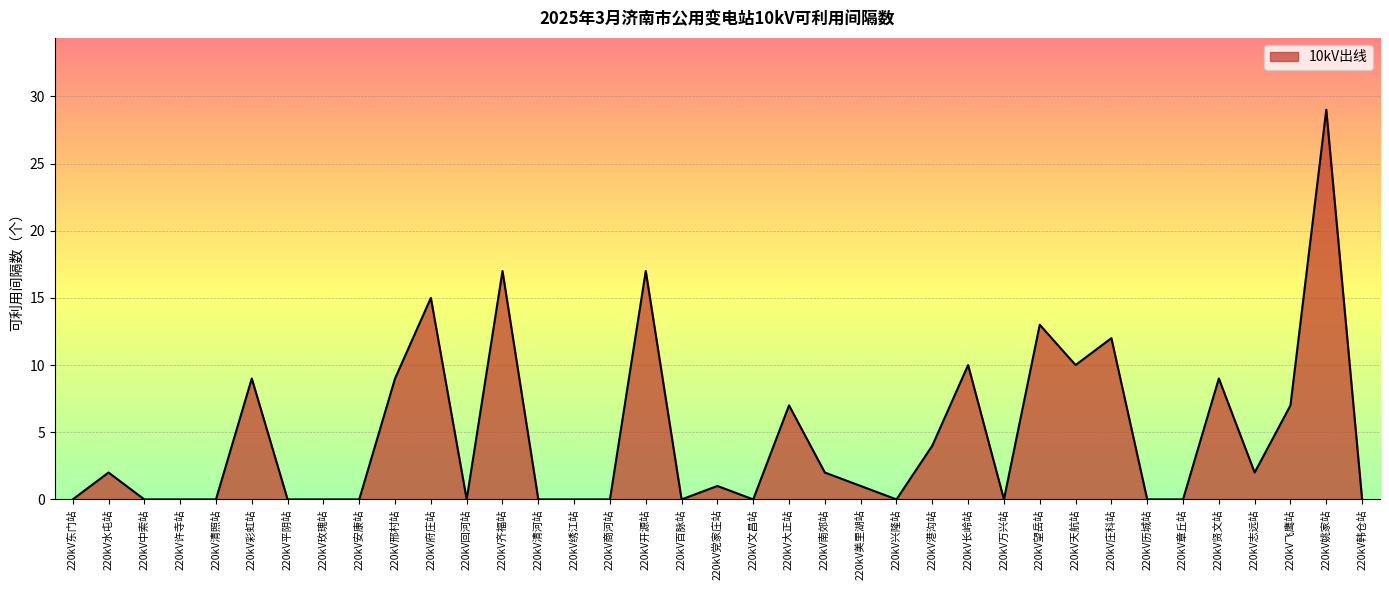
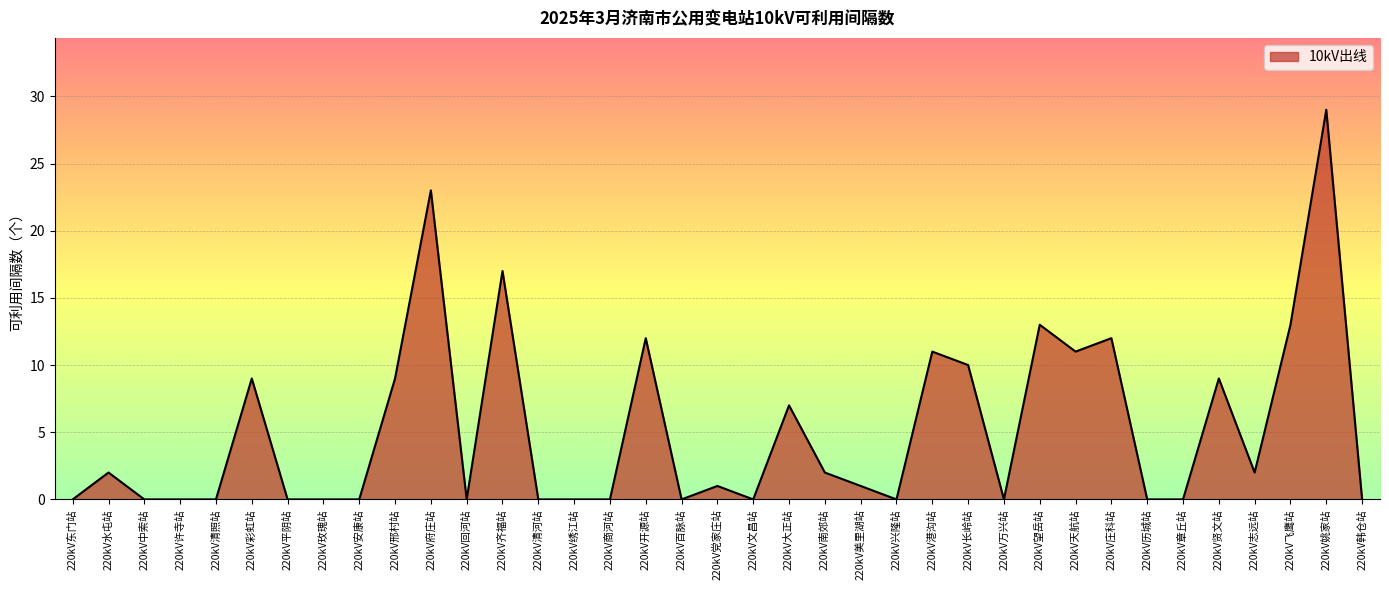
220kV府庄站: 15 -> 23
220kV开源站: 17 -> 12
220kV港沟站: 4 -> 11
220kV天航站: 10 -> 11
220kV飞鹰站: 7 -> 13
